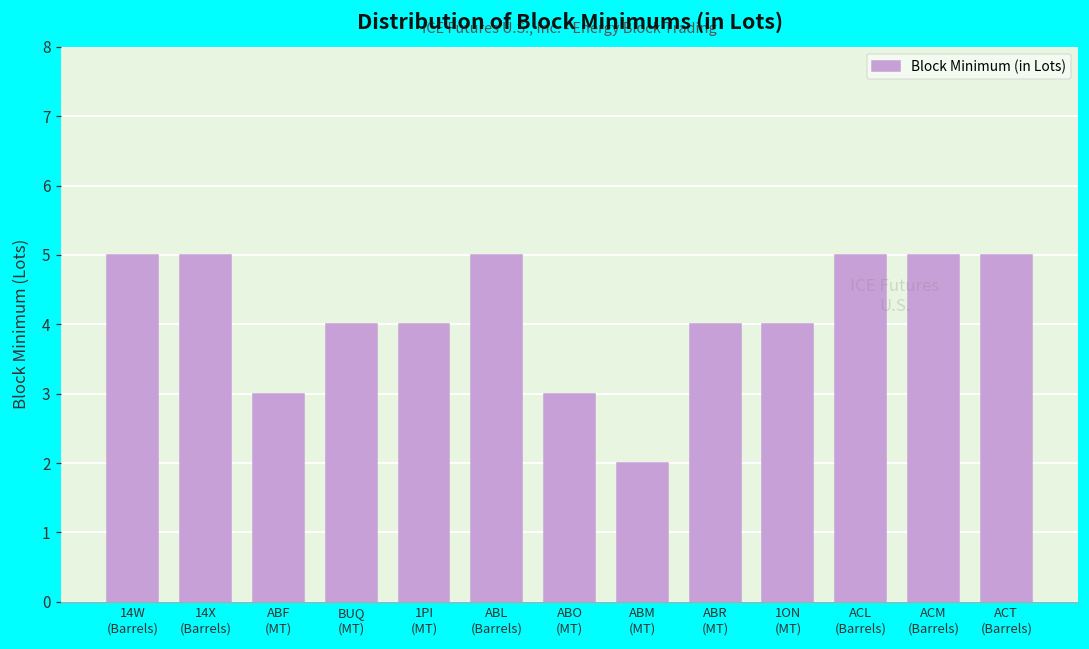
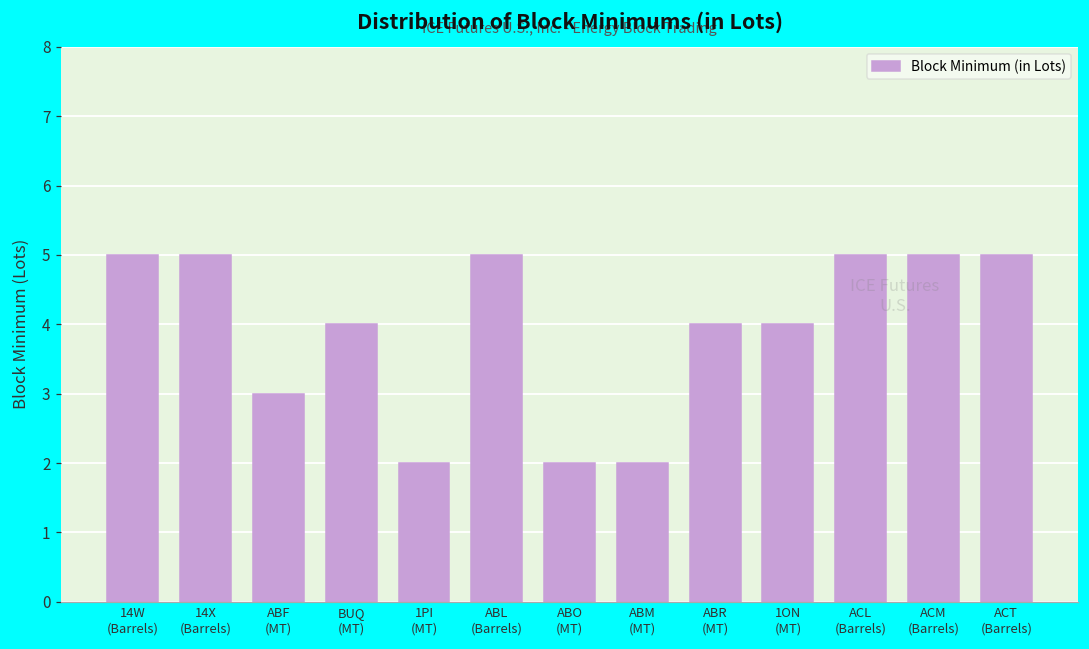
1PI (MT): 4 -> 2
ABO (MT): 3 -> 2
